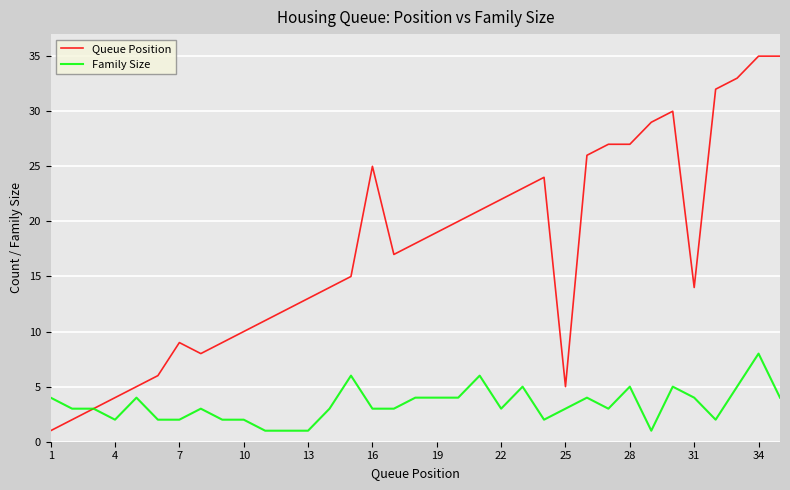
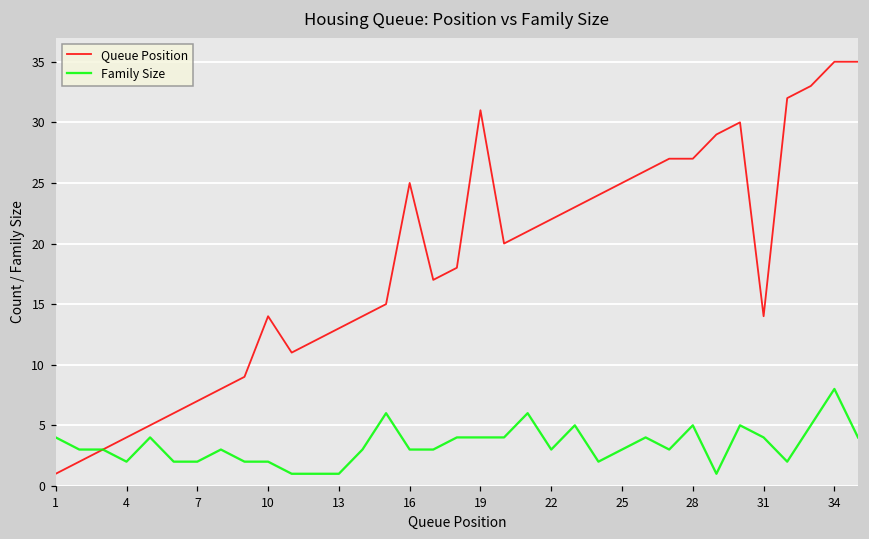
Queue Position, 7: 9 -> 7
Queue Position, 10: 10 -> 14
Queue Position, 19: 19 -> 31
Queue Position, 25: 5 -> 25
